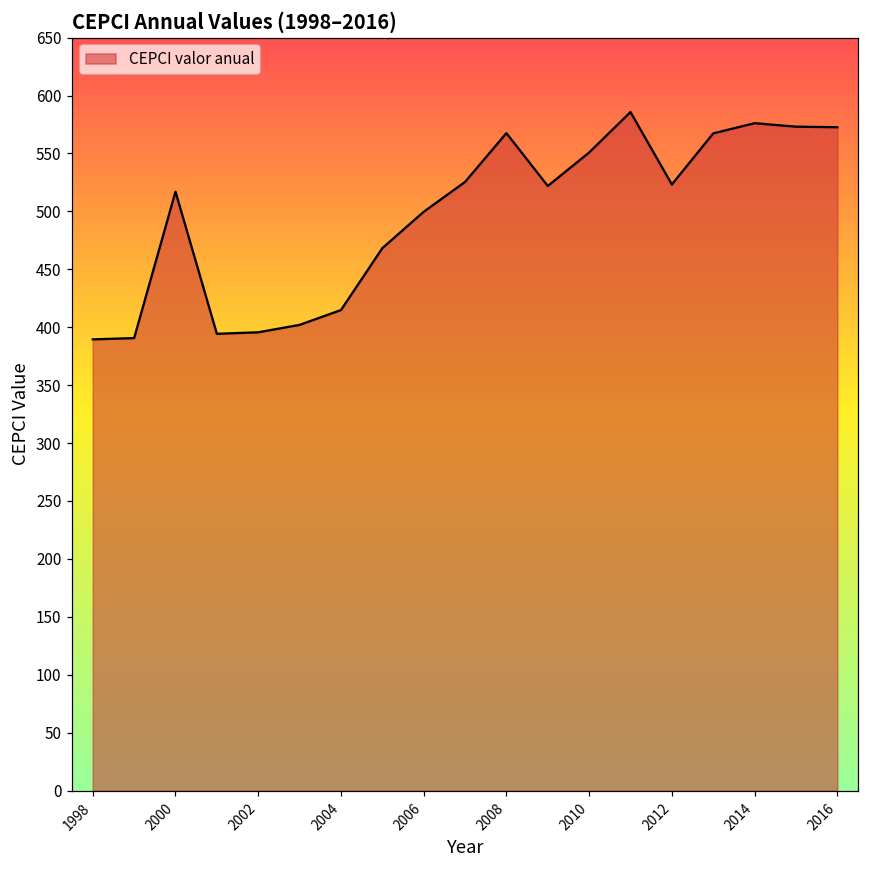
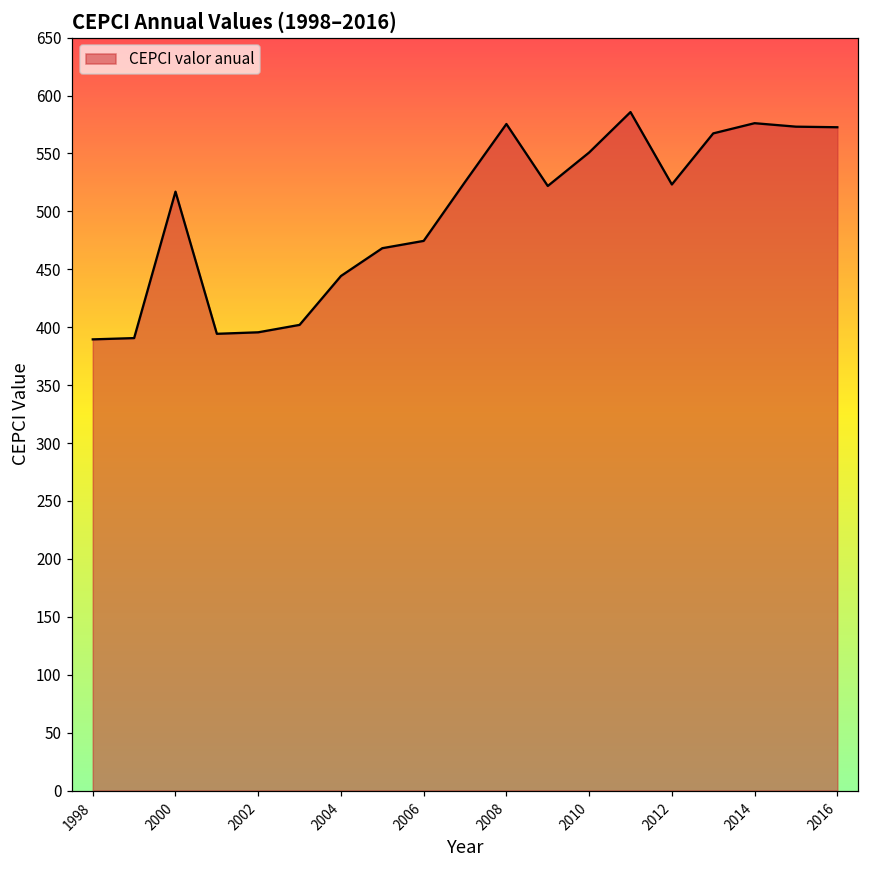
2004: 415 -> 444
2006: 500 -> 475
2008: 568 -> 575
